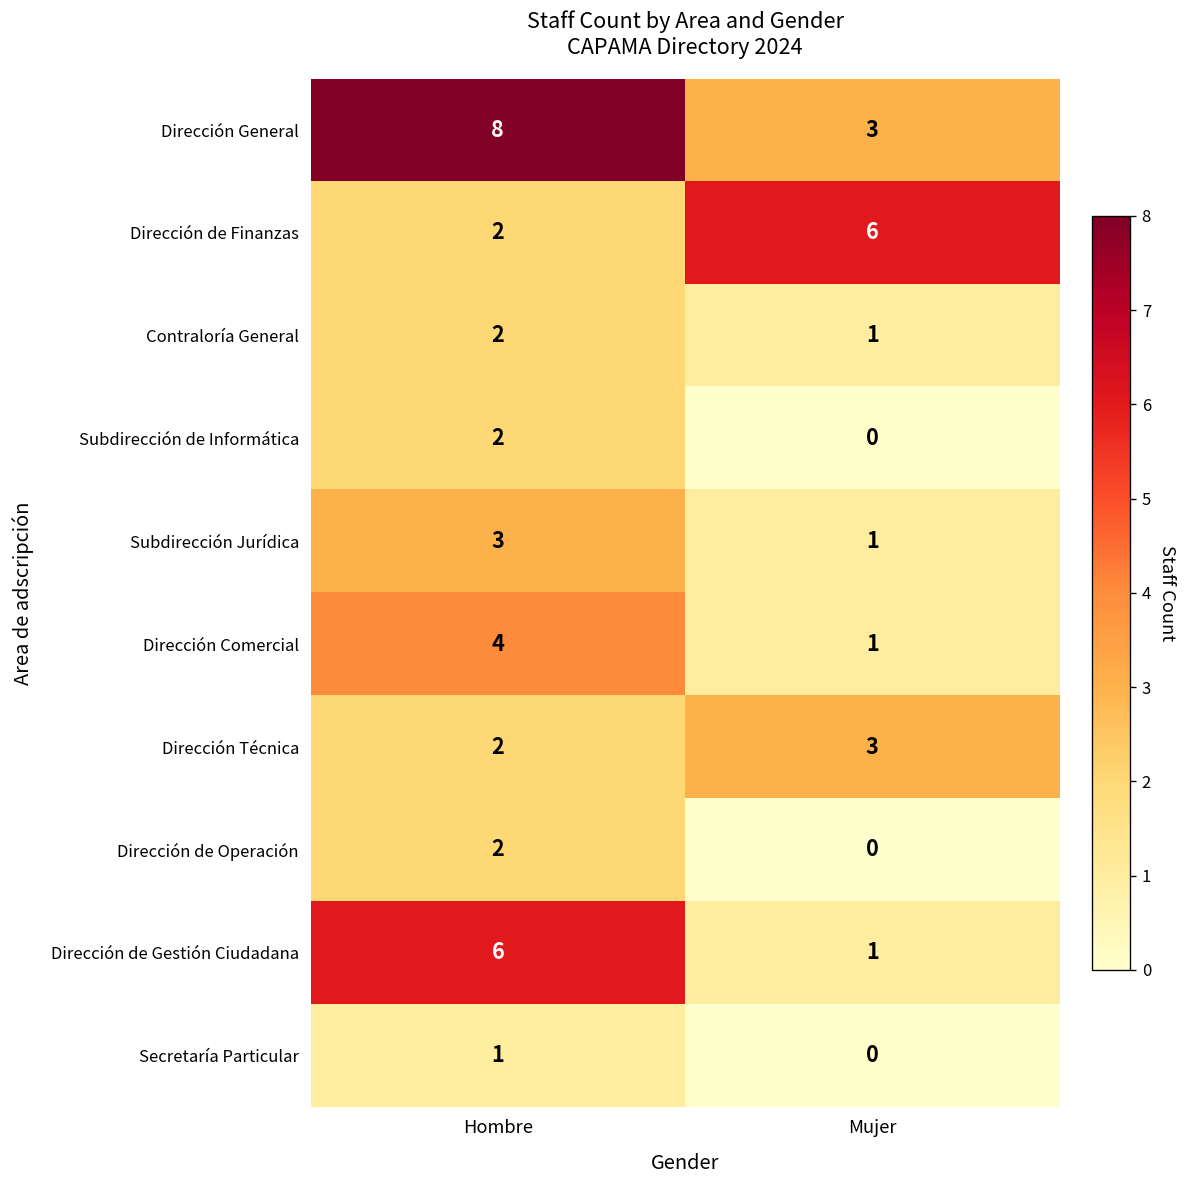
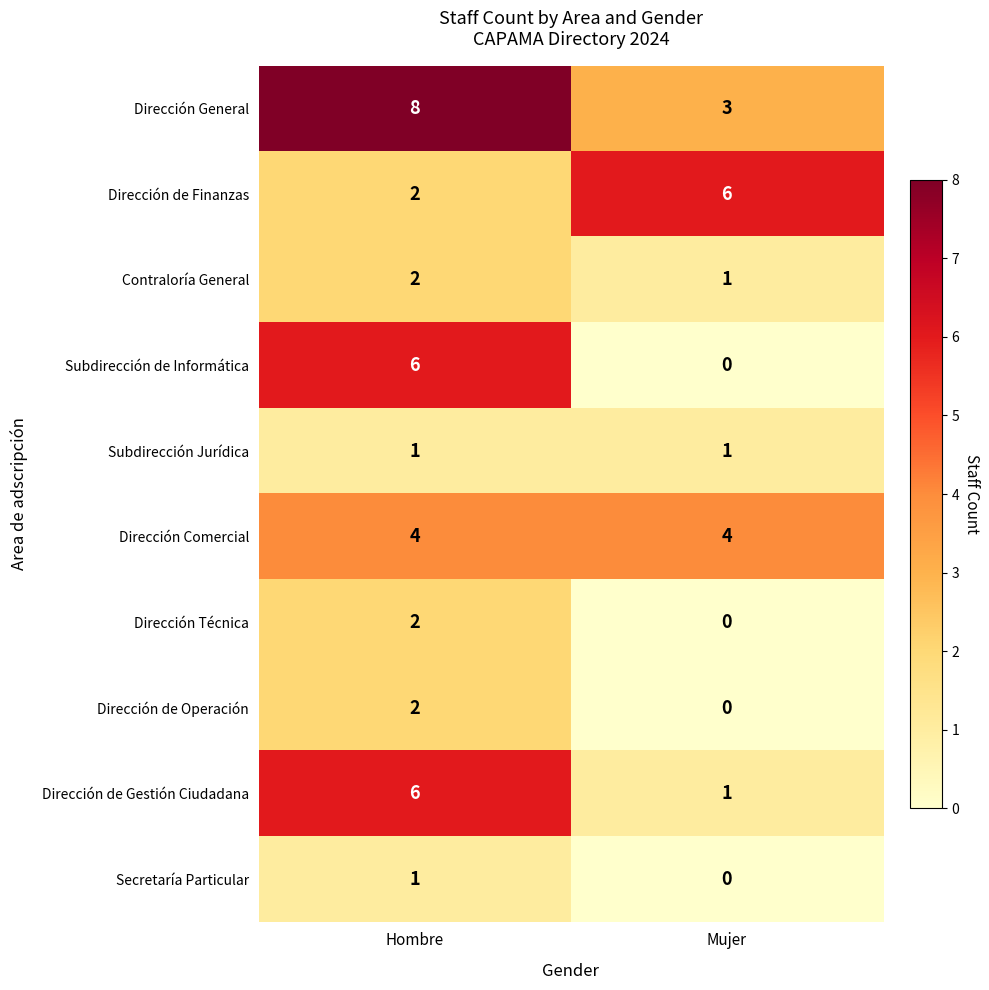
Subdirección de Informática, Hombre: 2 -> 6
Subdirección Jurídica, Hombre: 3 -> 1
Dirección Comercial, Mujer: 1 -> 4
Dirección Técnica, Mujer: 3 -> 0
